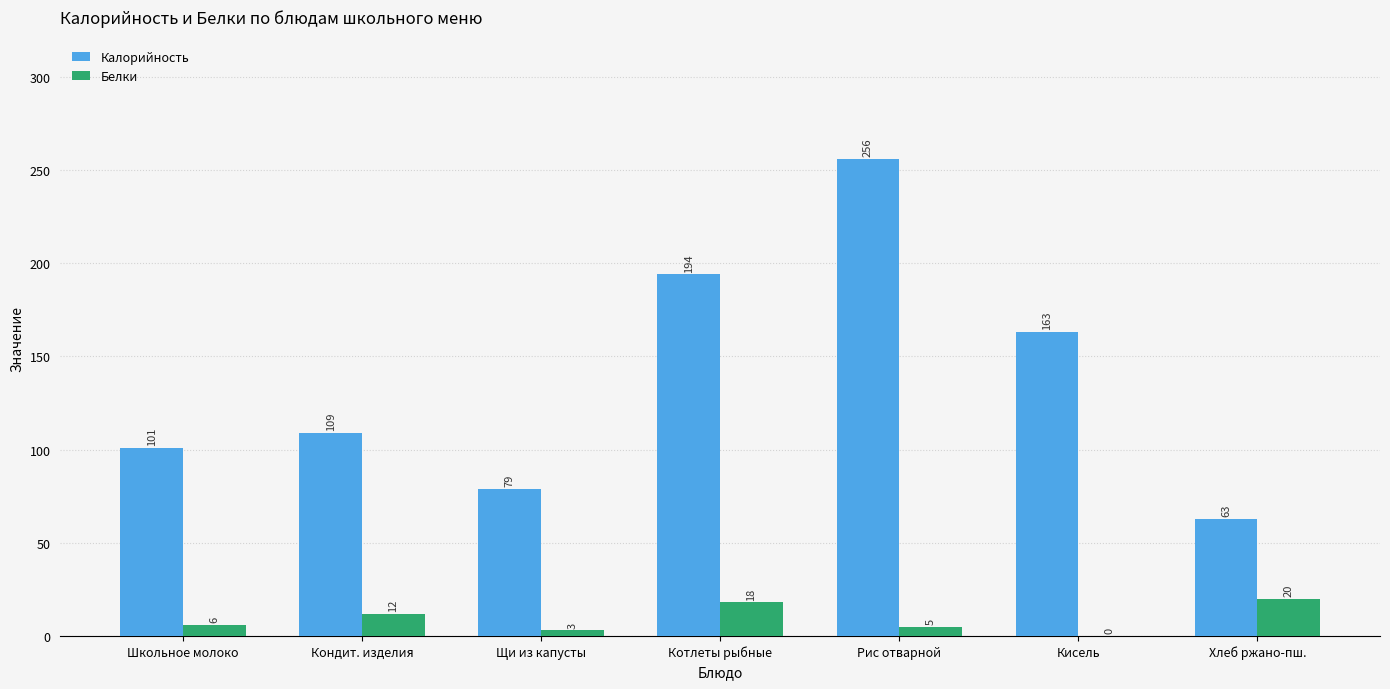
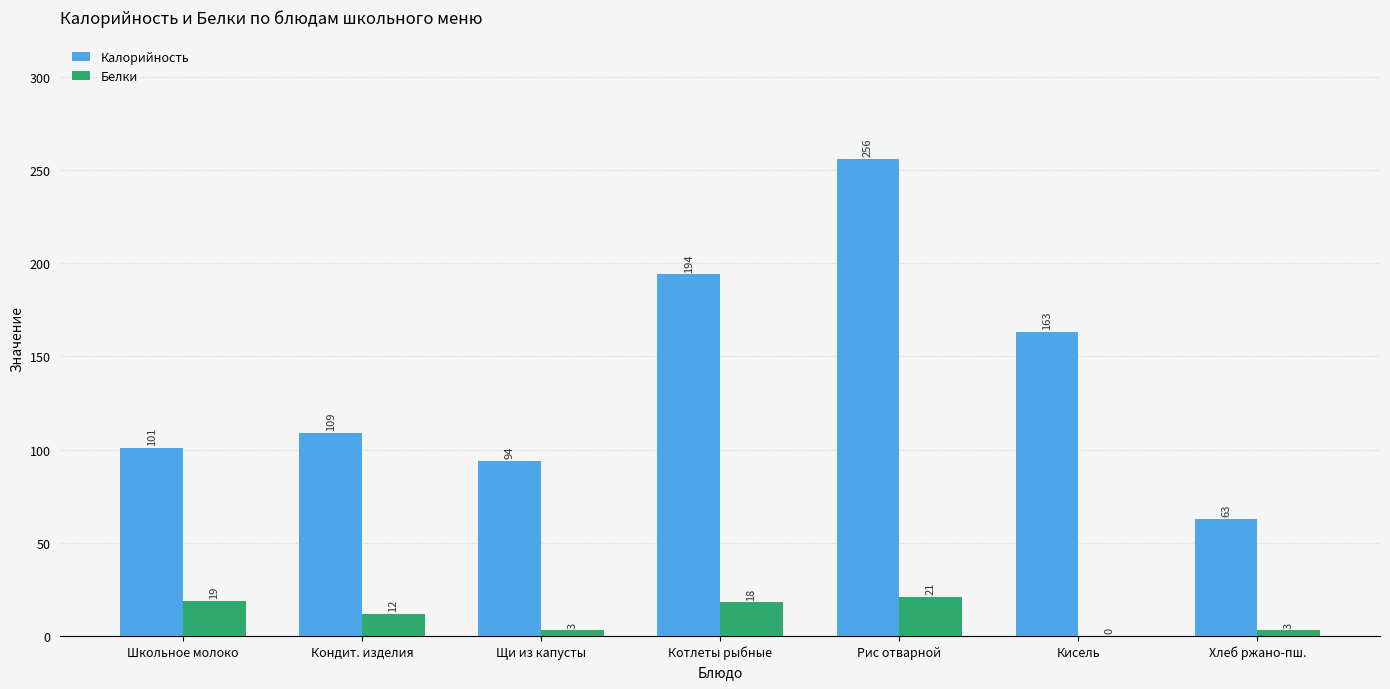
Белки, Школьное молоко: 6 -> 19
Калорийность, Щи из капусты: 79 -> 94
Белки, Рис отварной: 5 -> 21
Белки, Хлеб ржано-пш.: 20 -> 3
